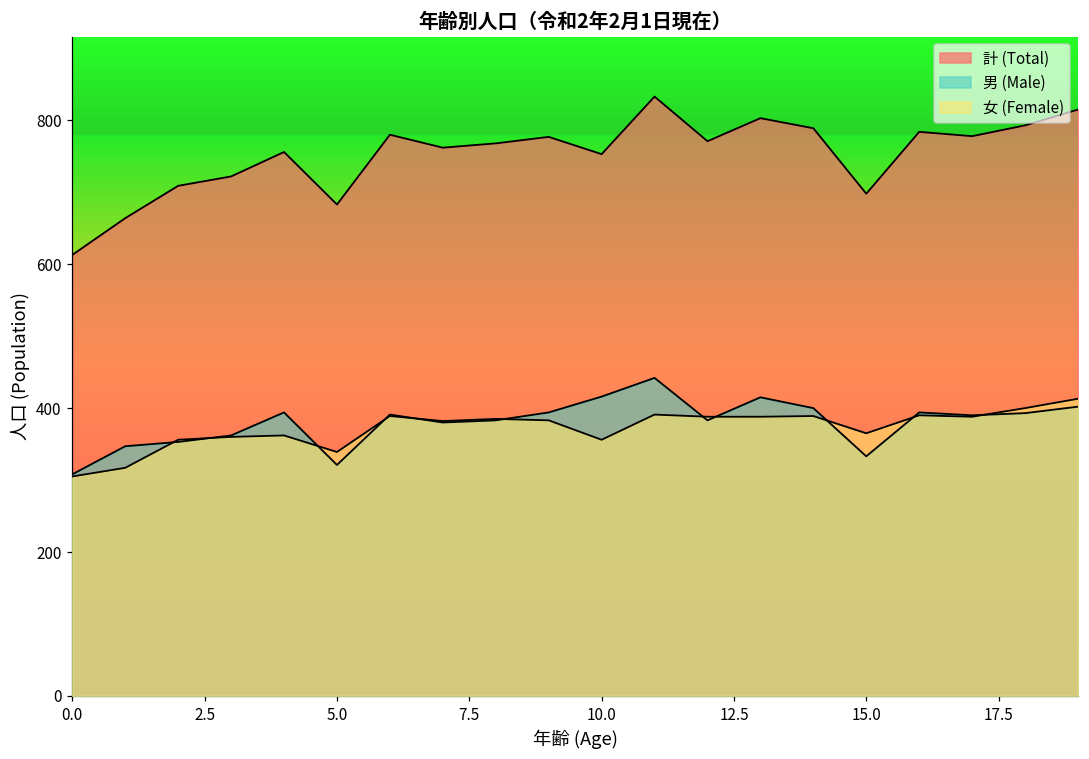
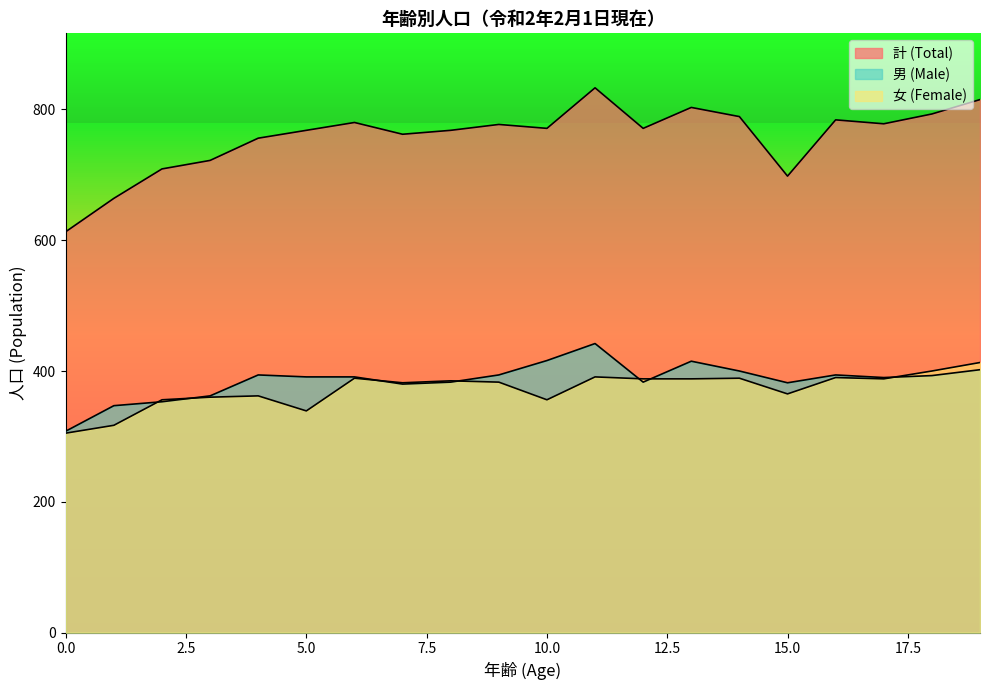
計 (Total), 5.0: 680 -> 770
男 (Male), 5.0: 320 -> 390
計 (Total), 10.0: 750 -> 770
男 (Male), 15.0: 330 -> 380
